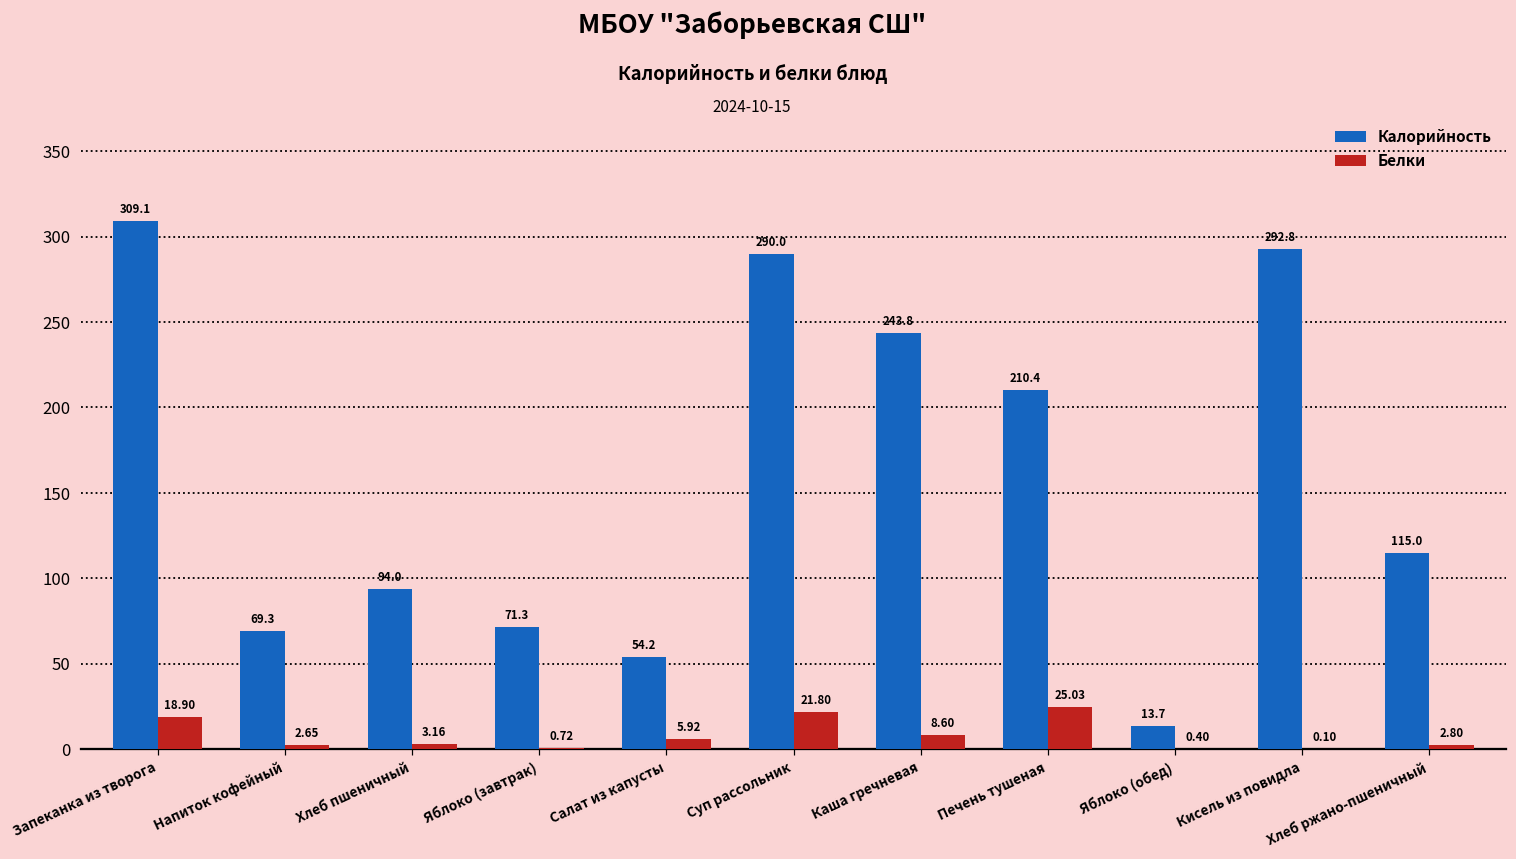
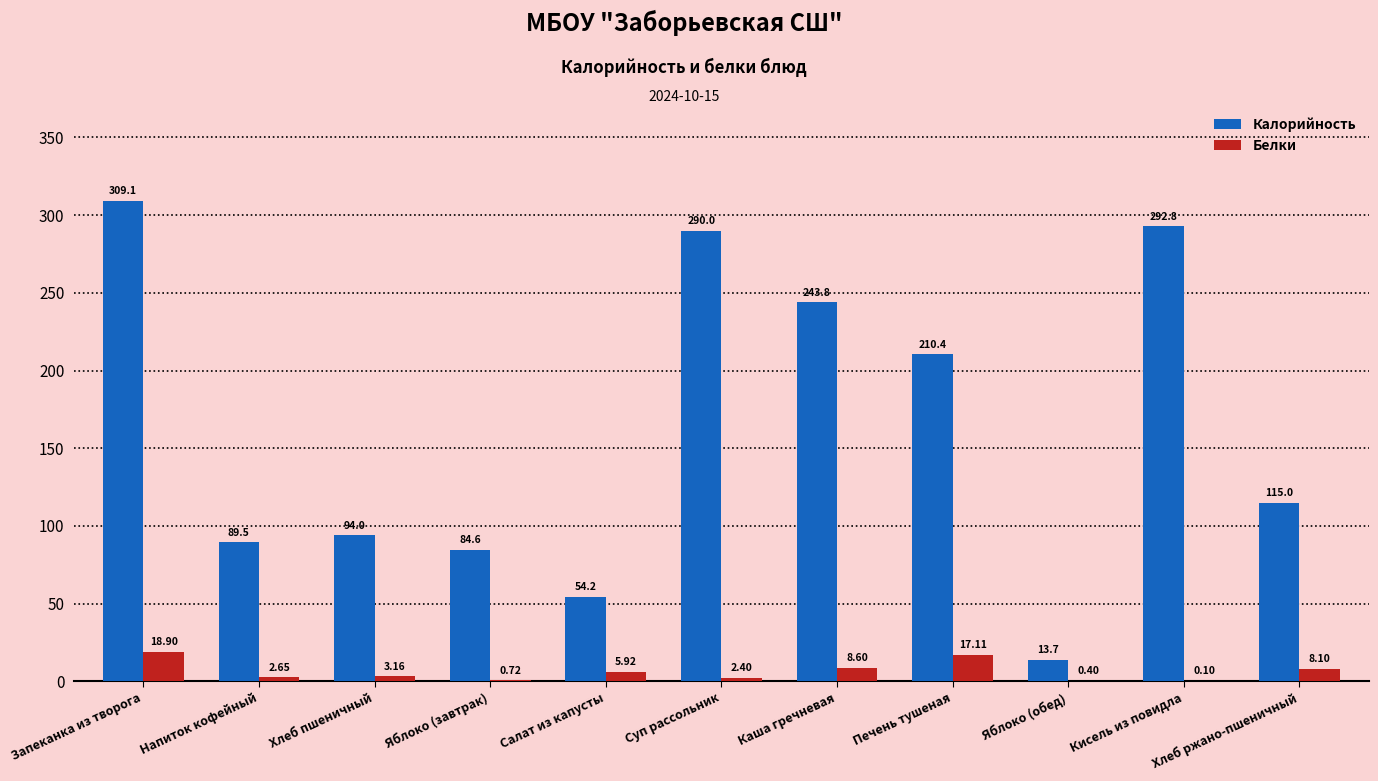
Калорийность, Напиток кофейный: 69.3 -> 89.5
Калорийность, Яблоко (завтрак): 71.3 -> 84.6
Белки, Суп рассольник: 21.80 -> 2.40
Белки, Печень тушеная: 25.03 -> 17.11
Белки, Хлеб ржано-пшеничный: 2.80 -> 8.10
